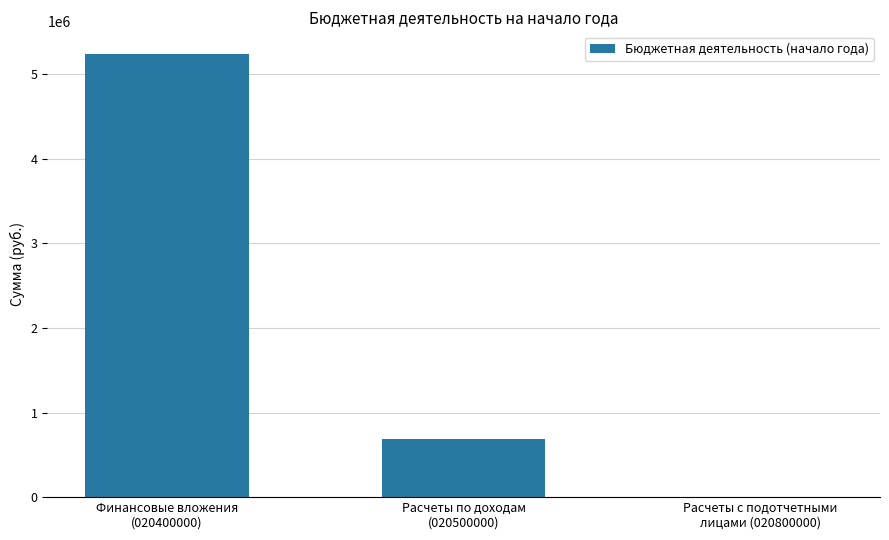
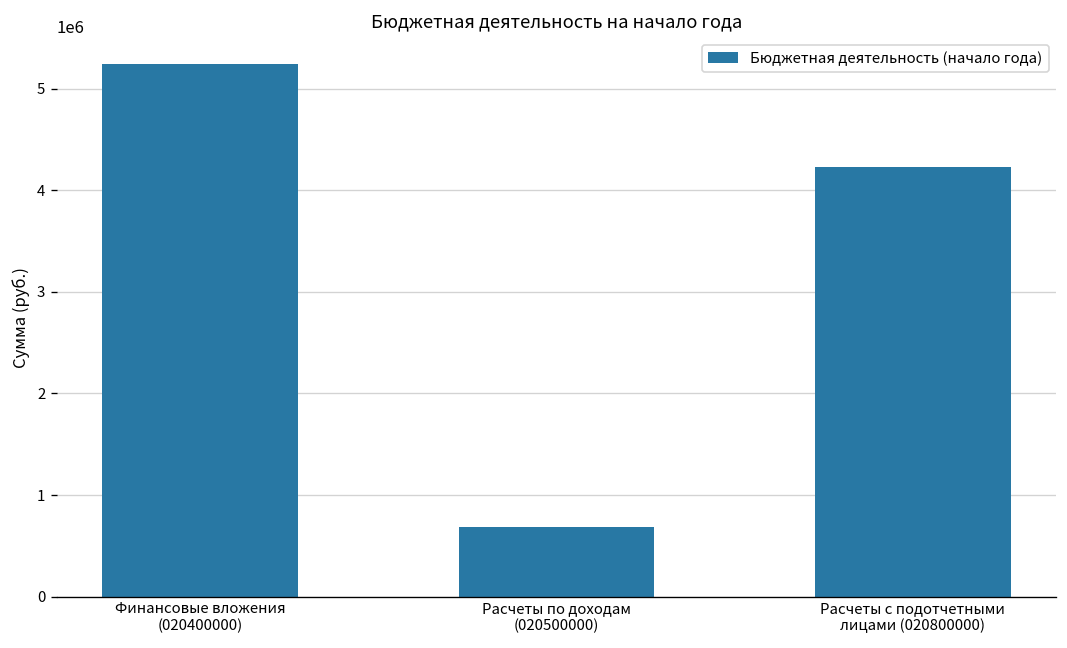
Расчеты с подотчетными лицами (020800000): 0 -> 4200000
